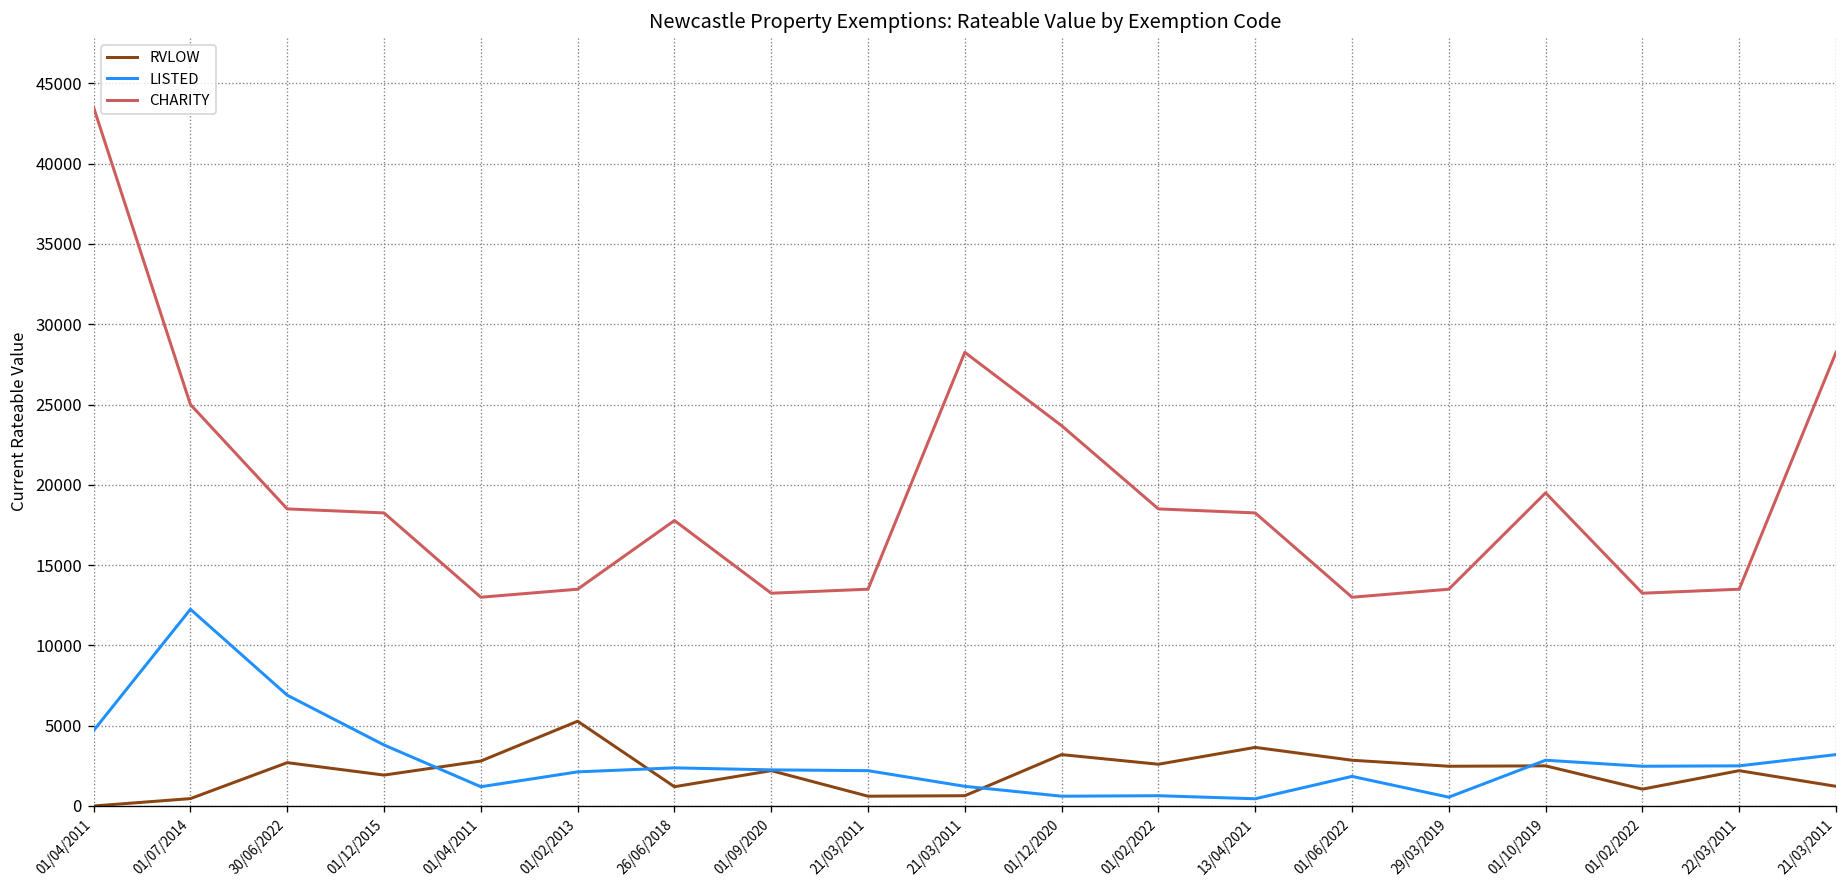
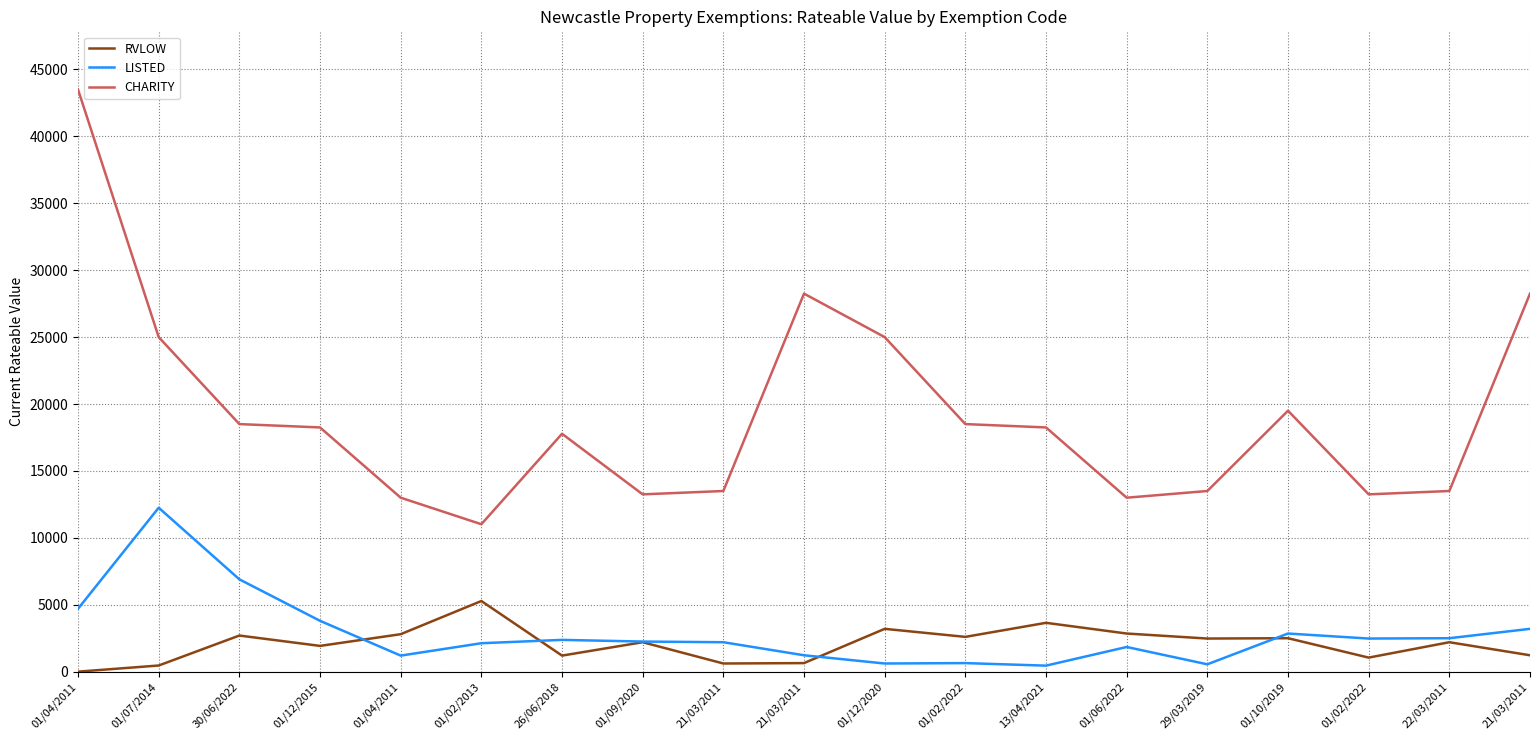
CHARITY, 01/02/2013: 13500 -> 11000
CHARITY, 01/12/2020: 23700 -> 25000
